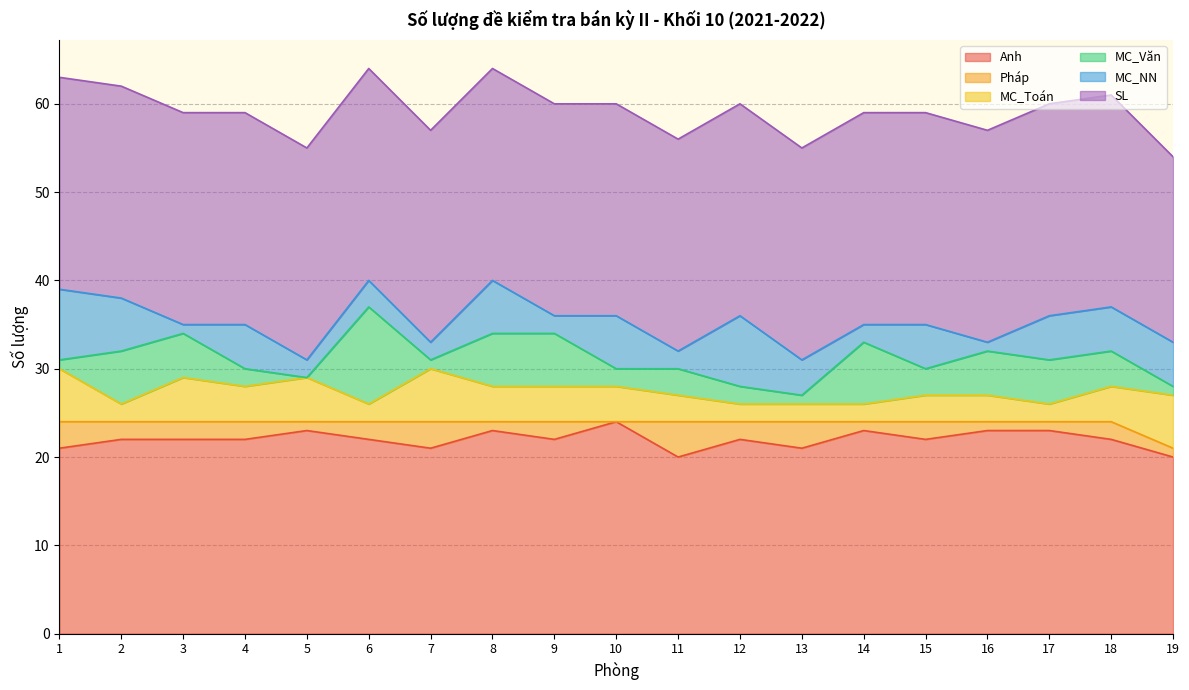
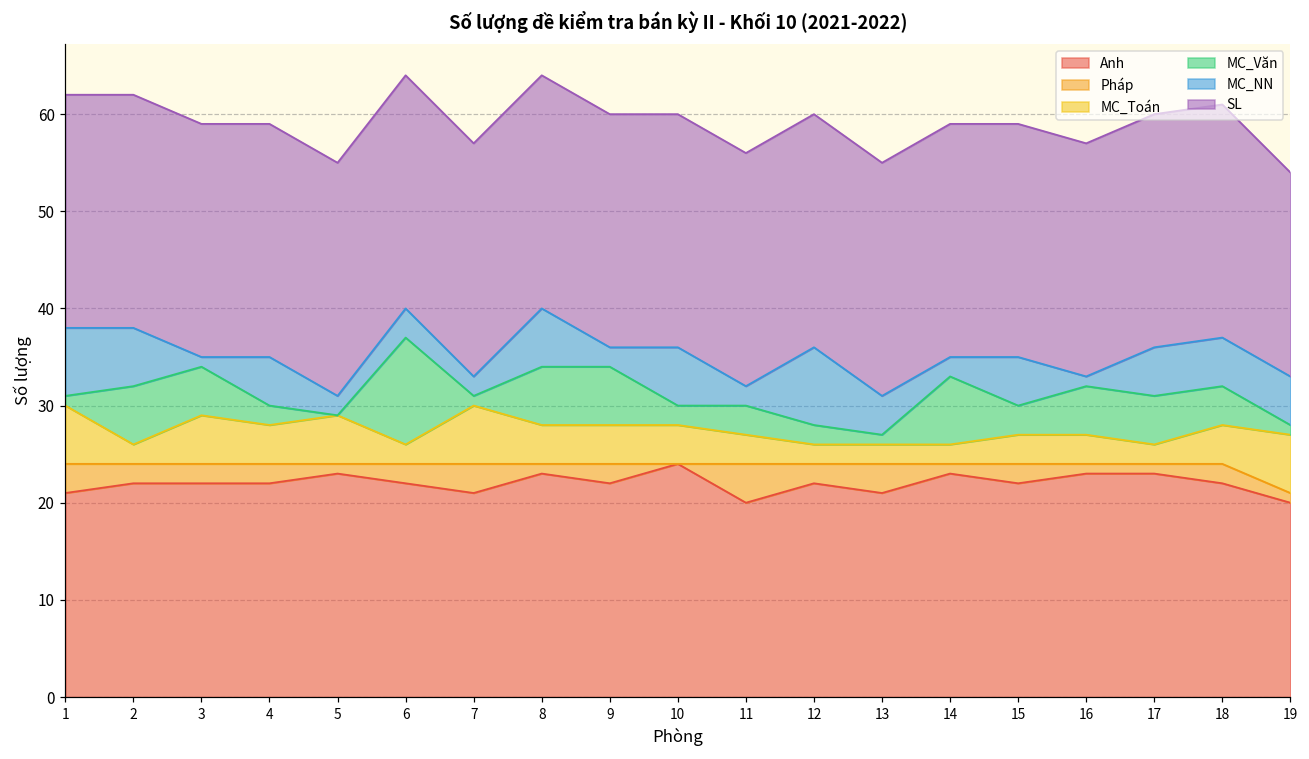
MC_NN, 1: 8 -> 7
